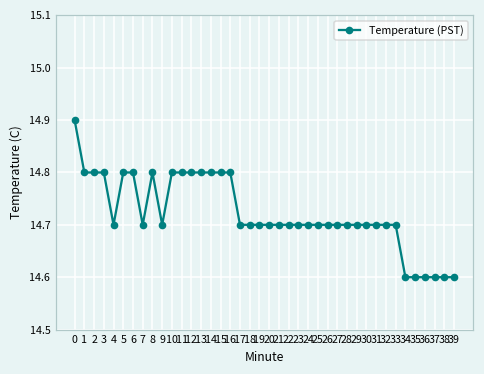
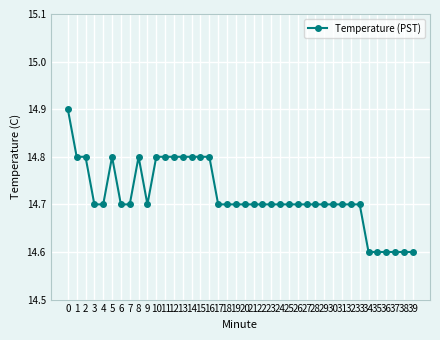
3: 14.8 -> 14.7
6: 14.8 -> 14.7
